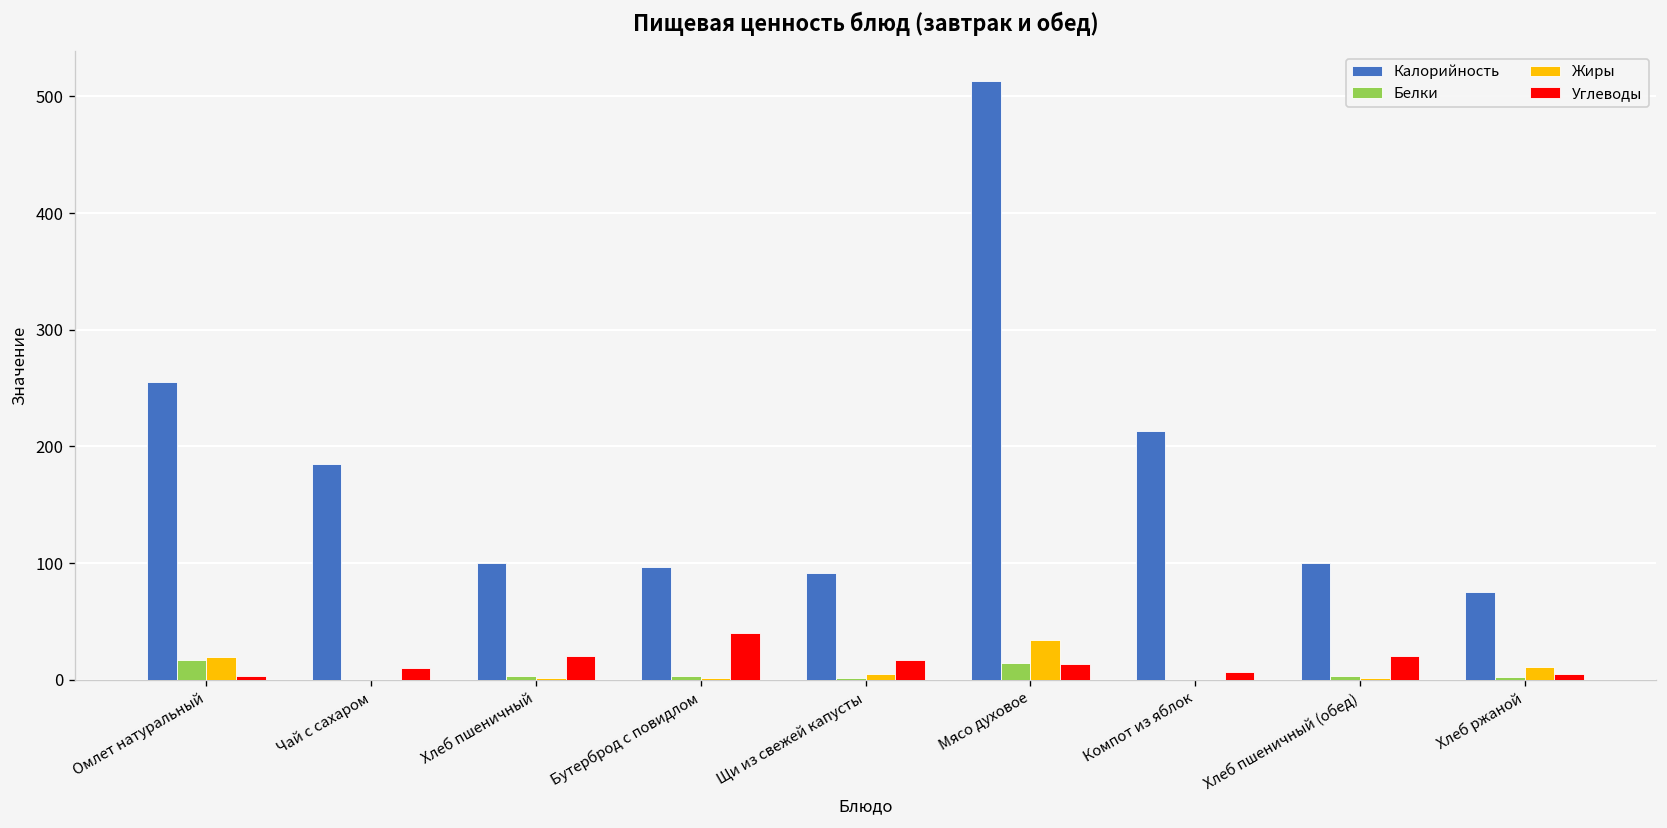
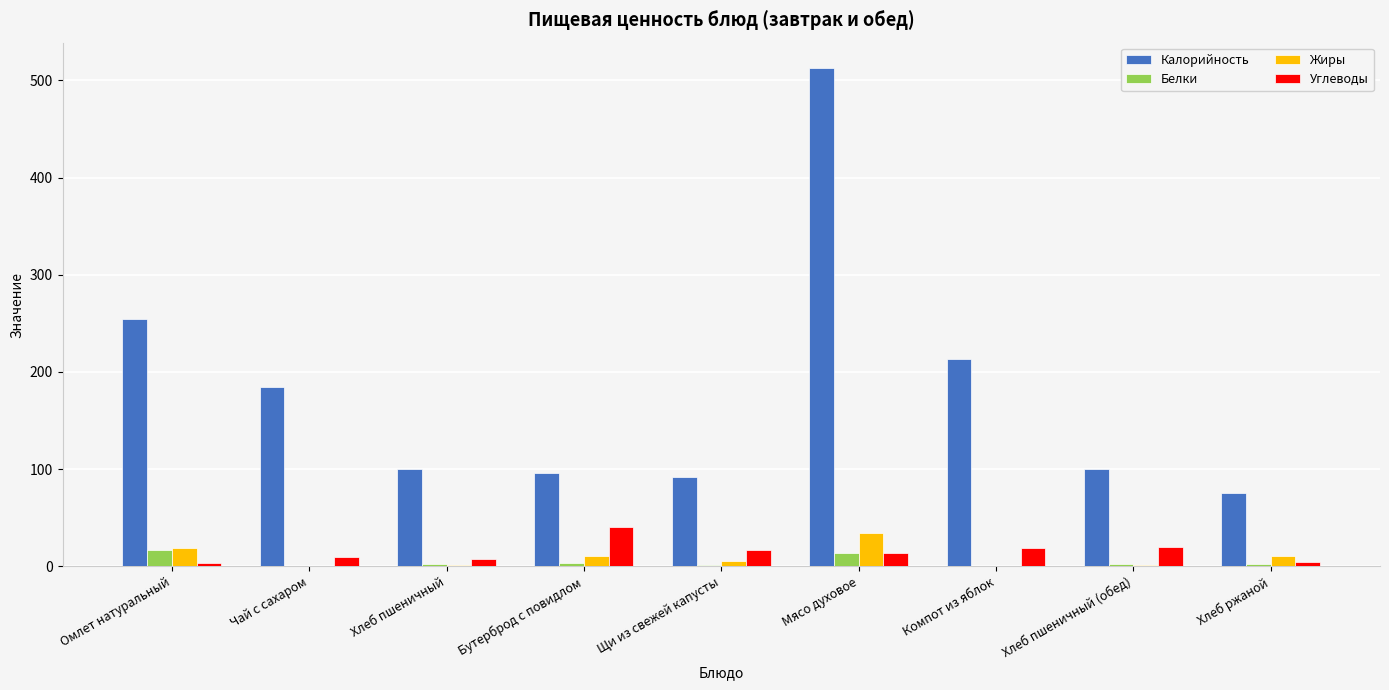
Углеводы, Хлеб пшеничный: 20 -> 10
Жиры, Бутерброд с повидлом: 0 -> 10
Углеводы, Компот из яблок: 10 -> 20
